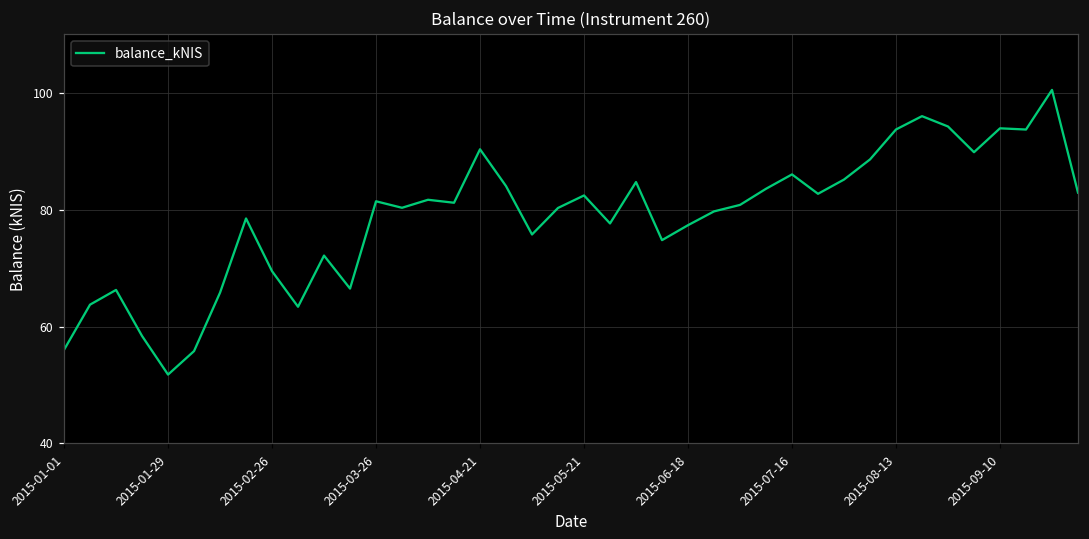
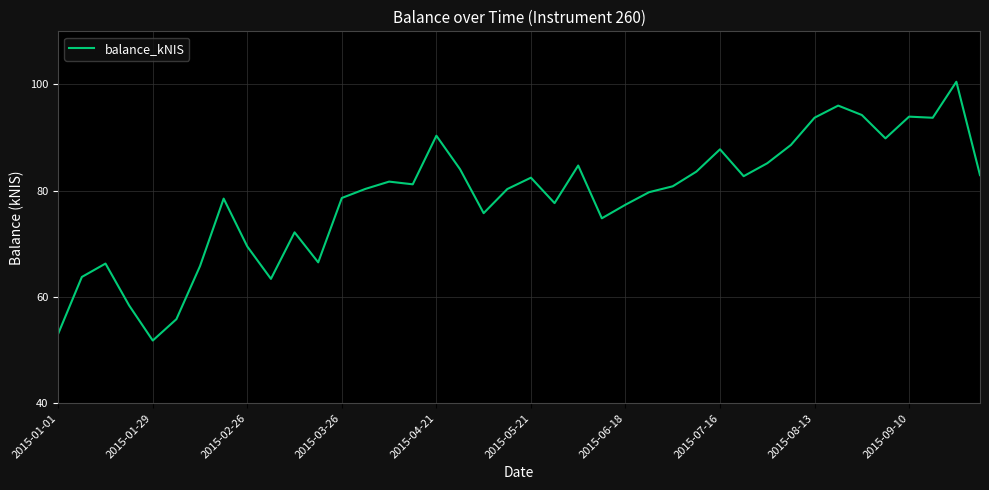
2015-01-01: 56 -> 53
2015-03-26: 81 -> 79
2015-07-16: 86 -> 88
